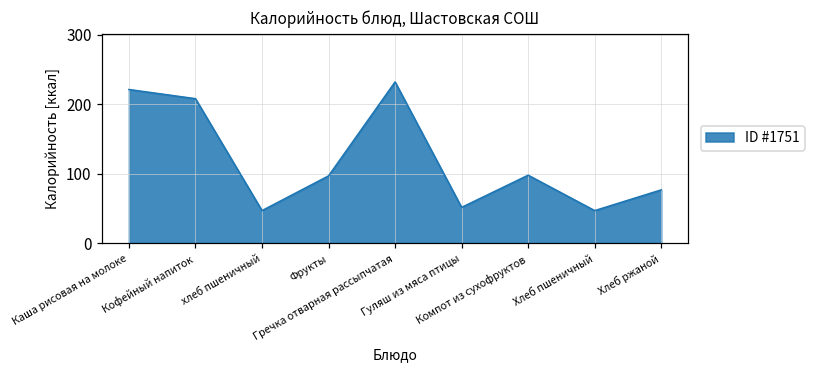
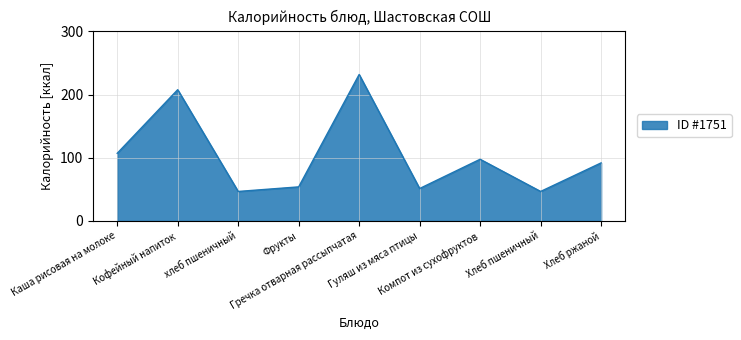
Каша рисовая на молоке: 220 -> 110
Фрукты: 100 -> 50
Хлеб ржаной: 80 -> 90
